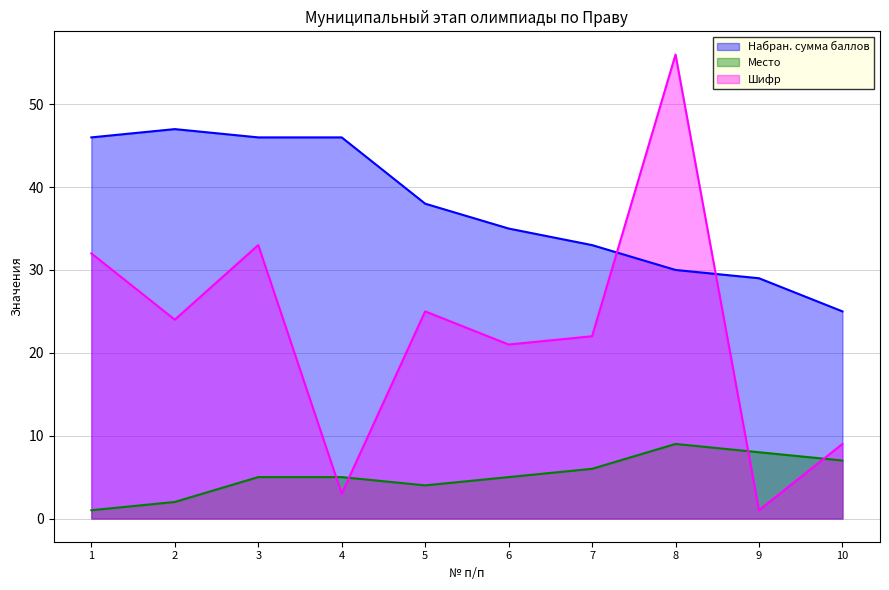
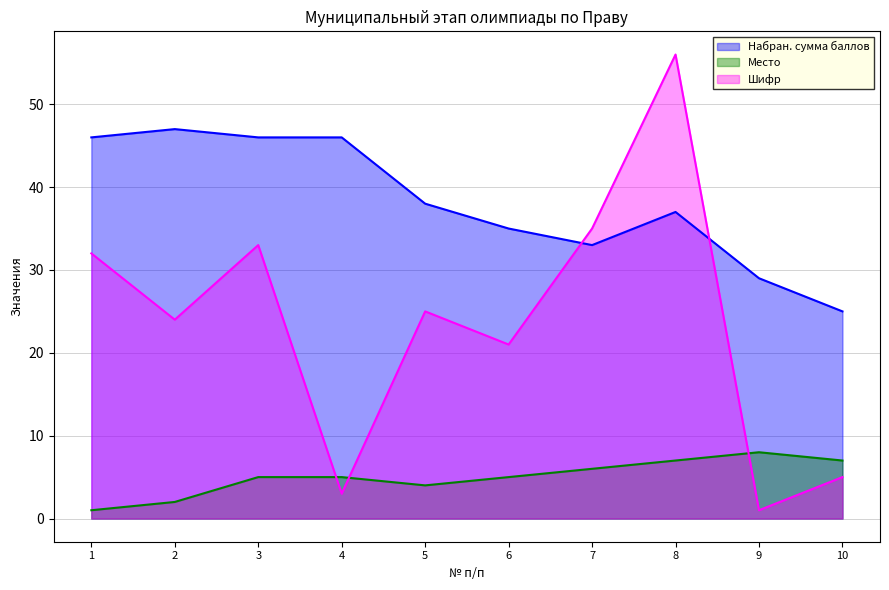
Шифр, 7: 22 -> 35
Набран. сумма баллов, 8: 30 -> 37
Место, 8: 9 -> 7
Шифр, 10: 9 -> 5
